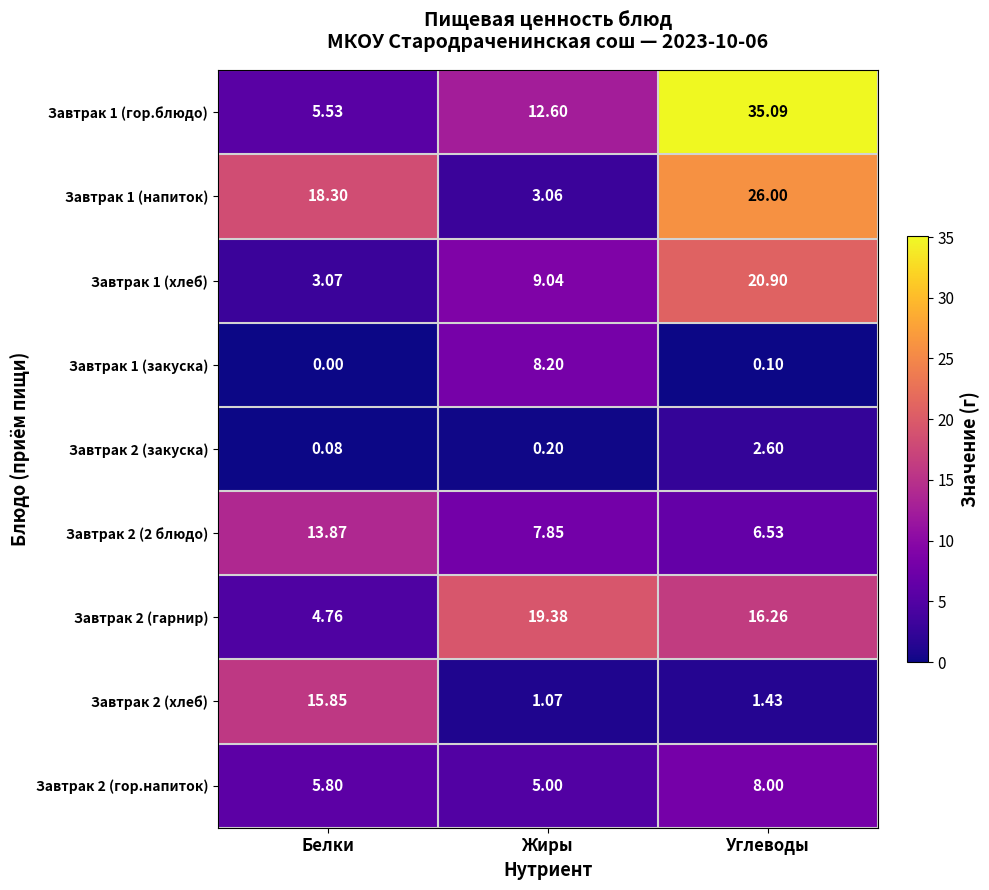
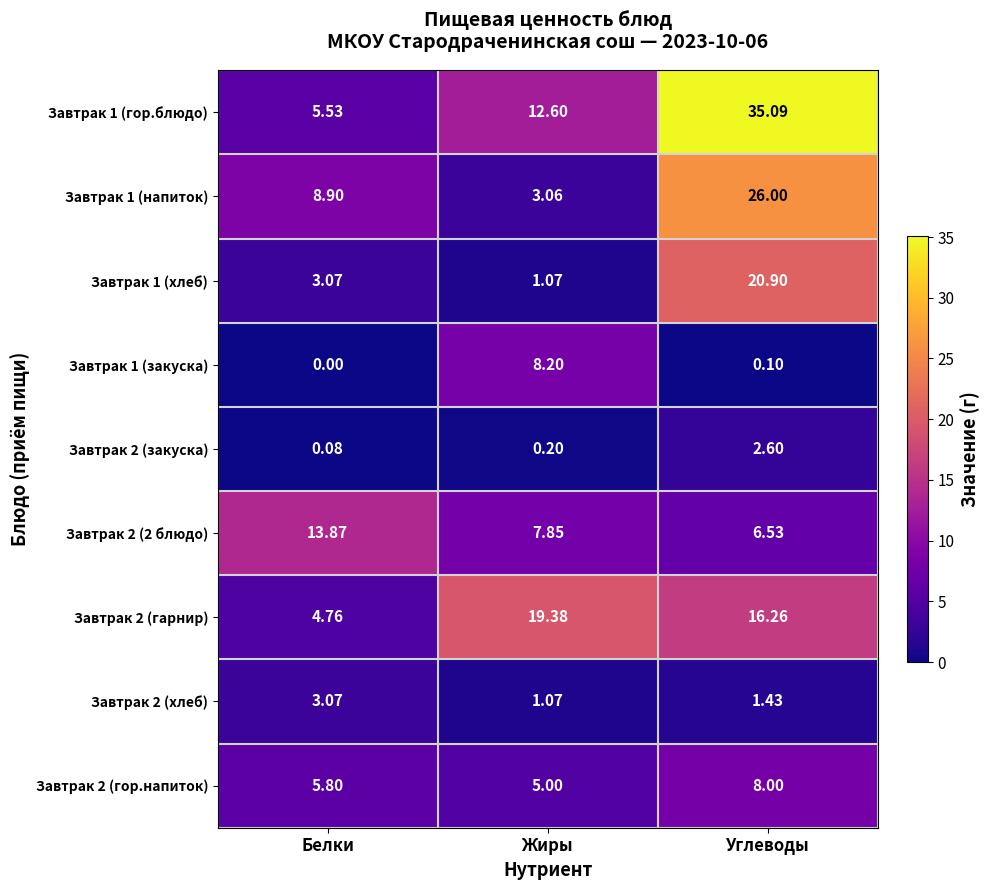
Завтрак 1 (напиток), Белки: 18.30 -> 8.90
Завтрак 1 (хлеб), Жиры: 9.04 -> 1.07
Завтрак 2 (хлеб), Белки: 15.85 -> 3.07
